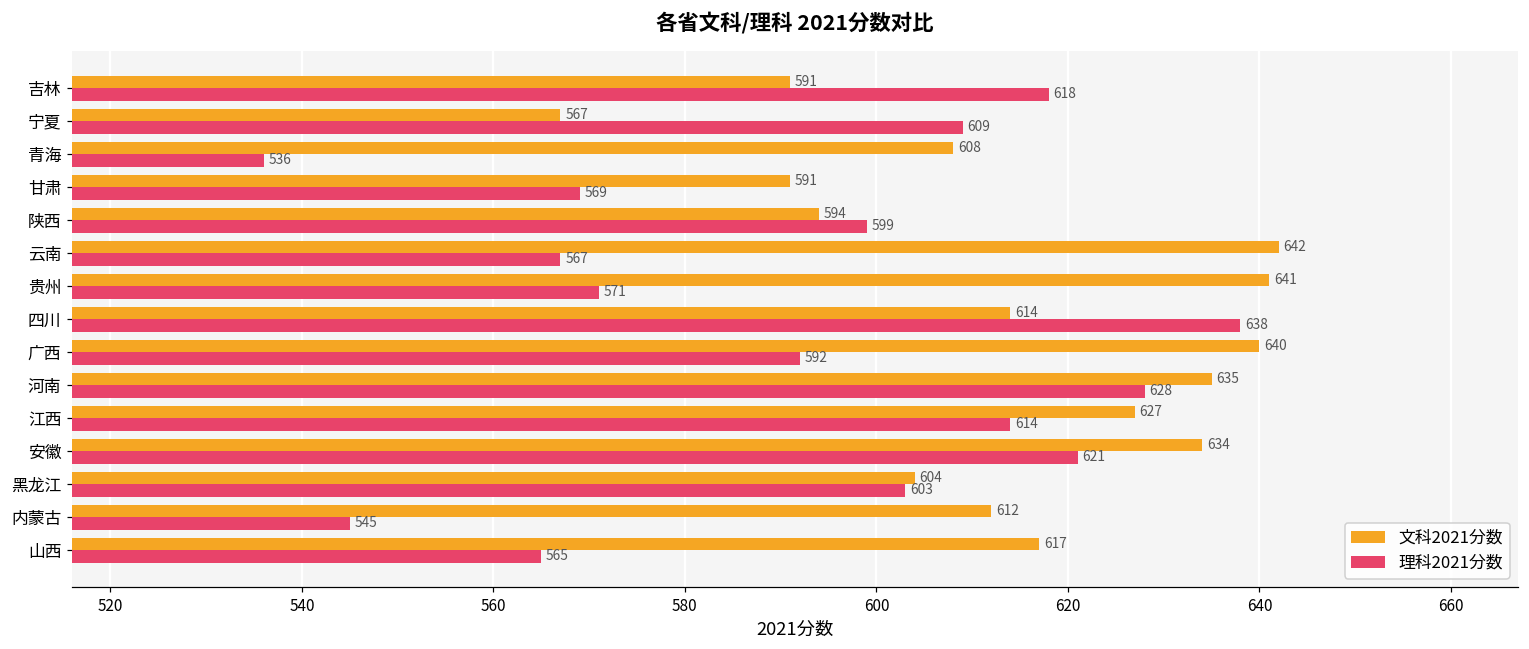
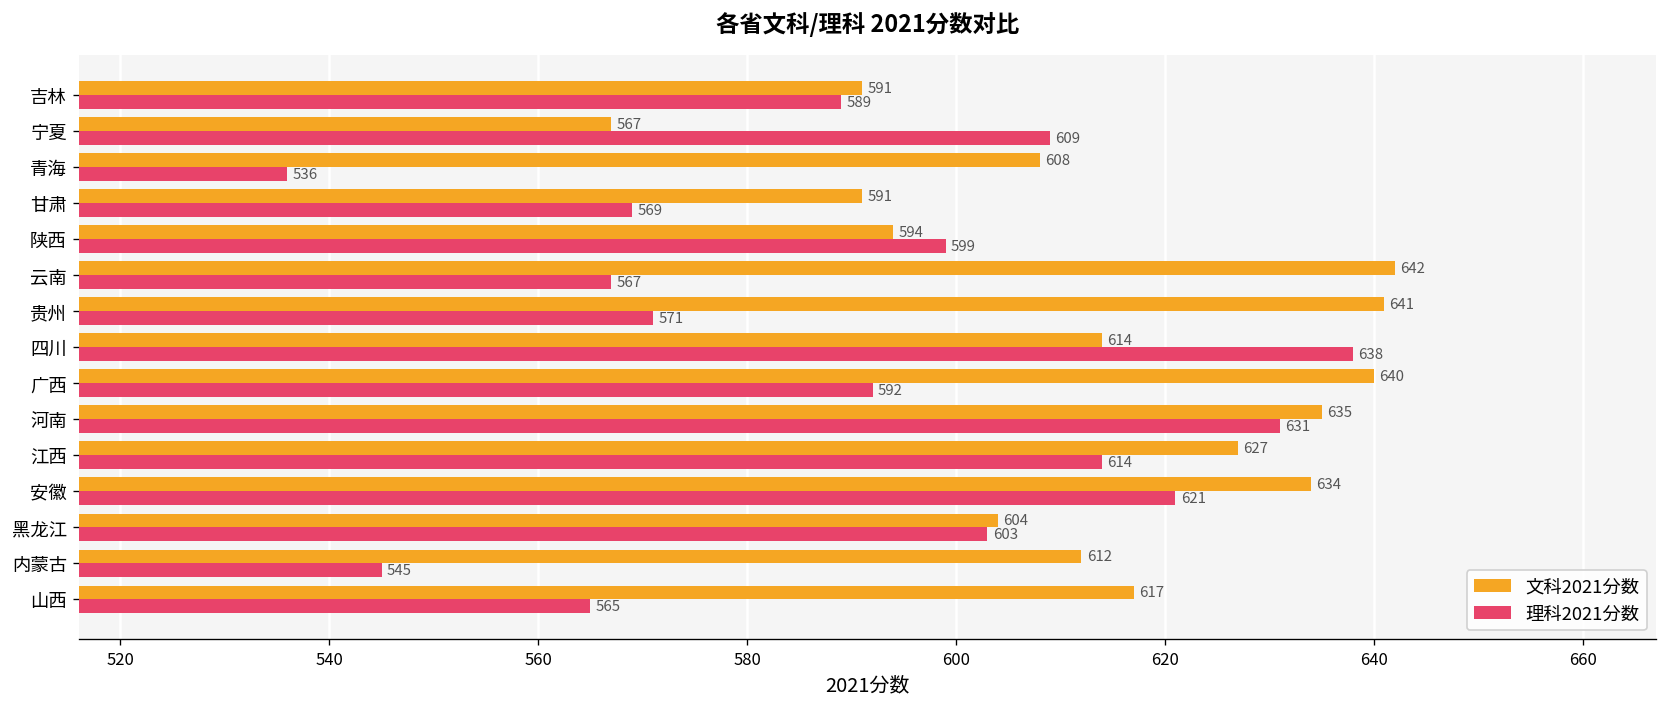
理科2021分数, 吉林: 618 -> 589
理科2021分数, 河南: 628 -> 631
